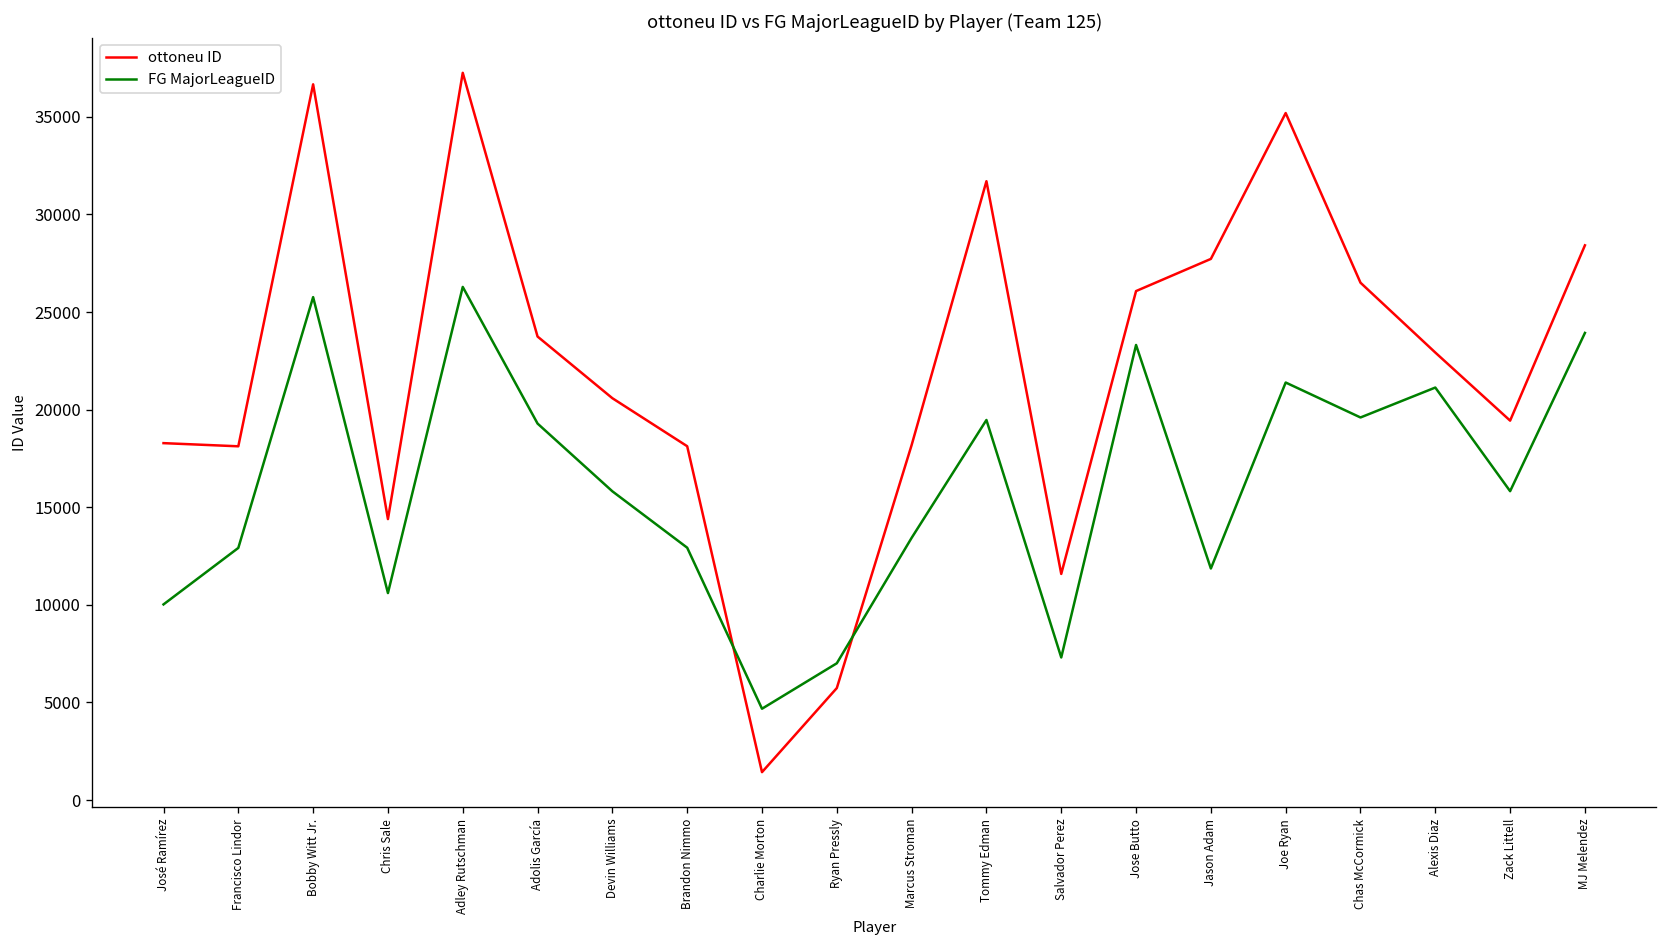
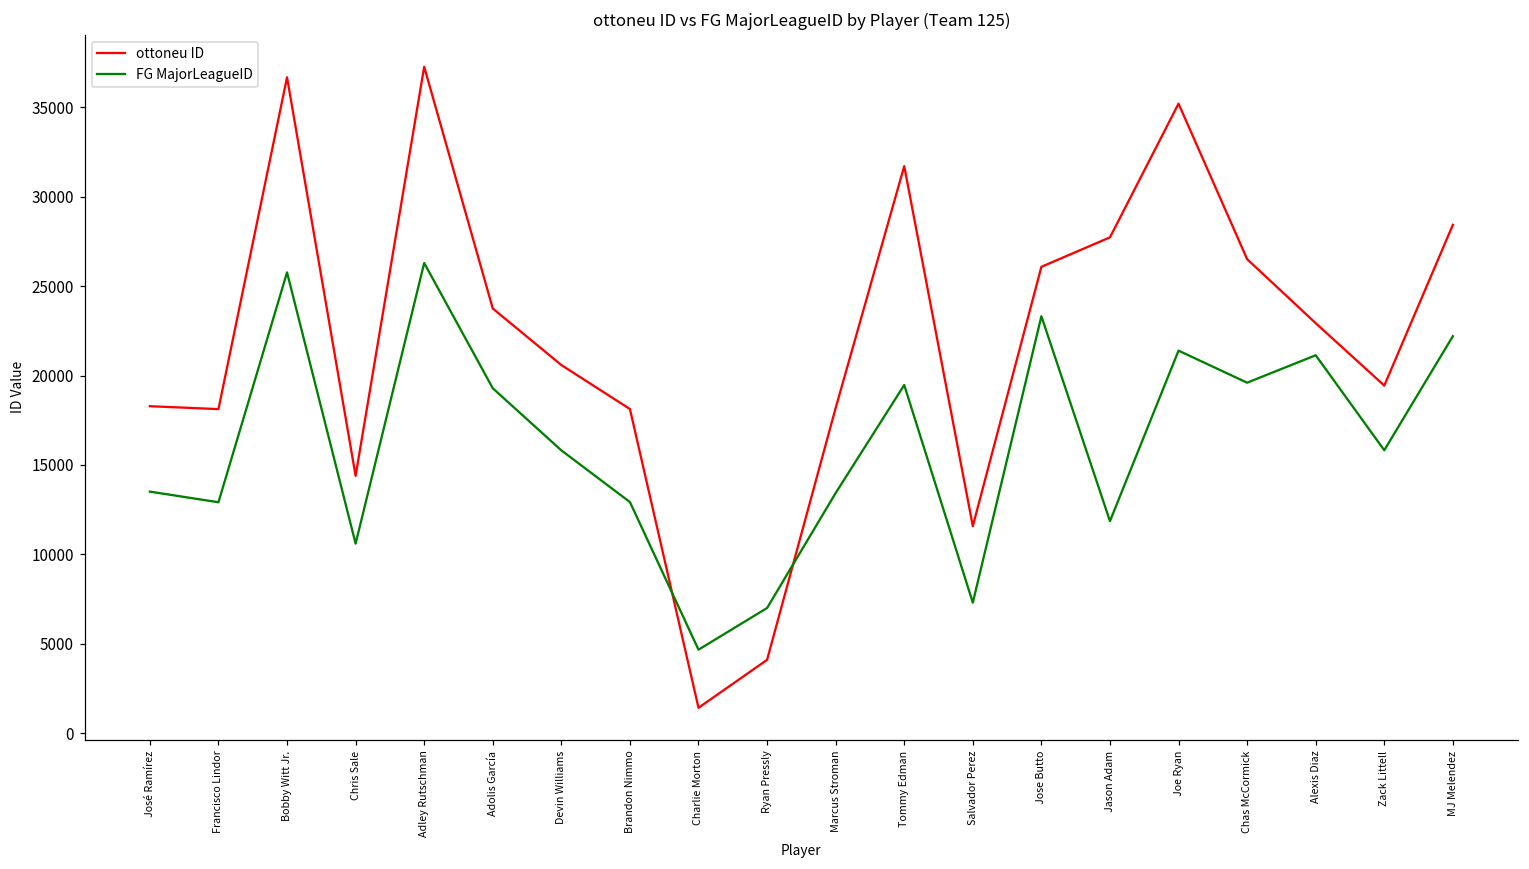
FG MajorLeagueID, José Ramírez: 10000 -> 13500
ottoneu ID, Ryan Pressly: 5700 -> 4100
FG MajorLeagueID, MJ Melendez: 23900 -> 22200
